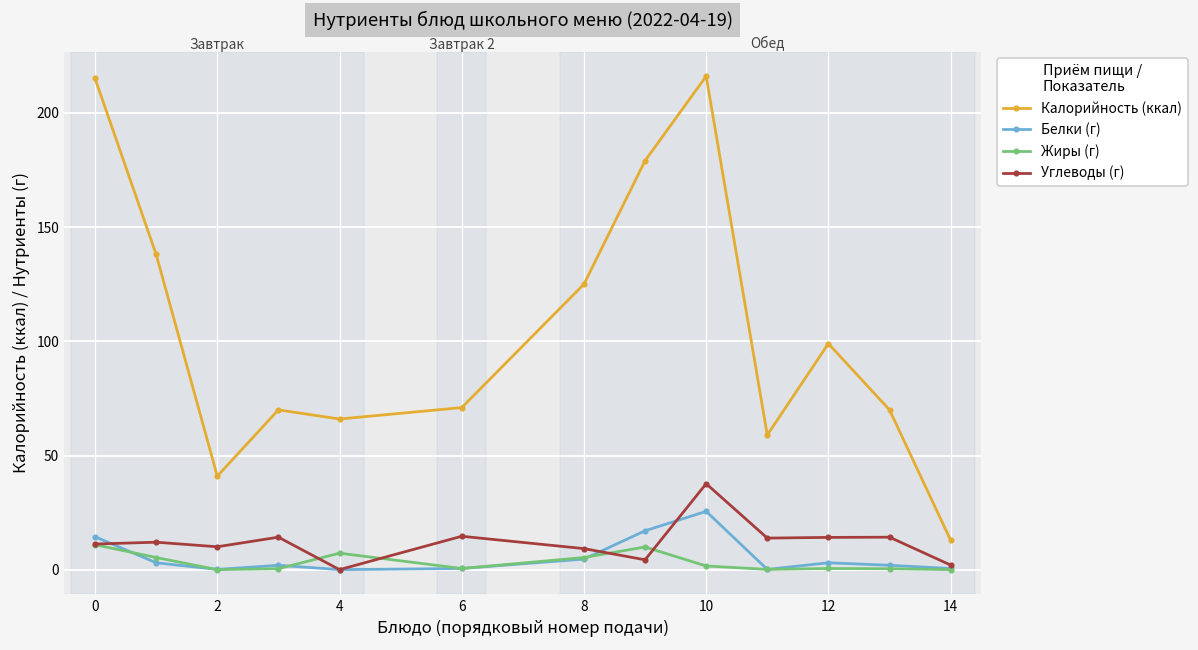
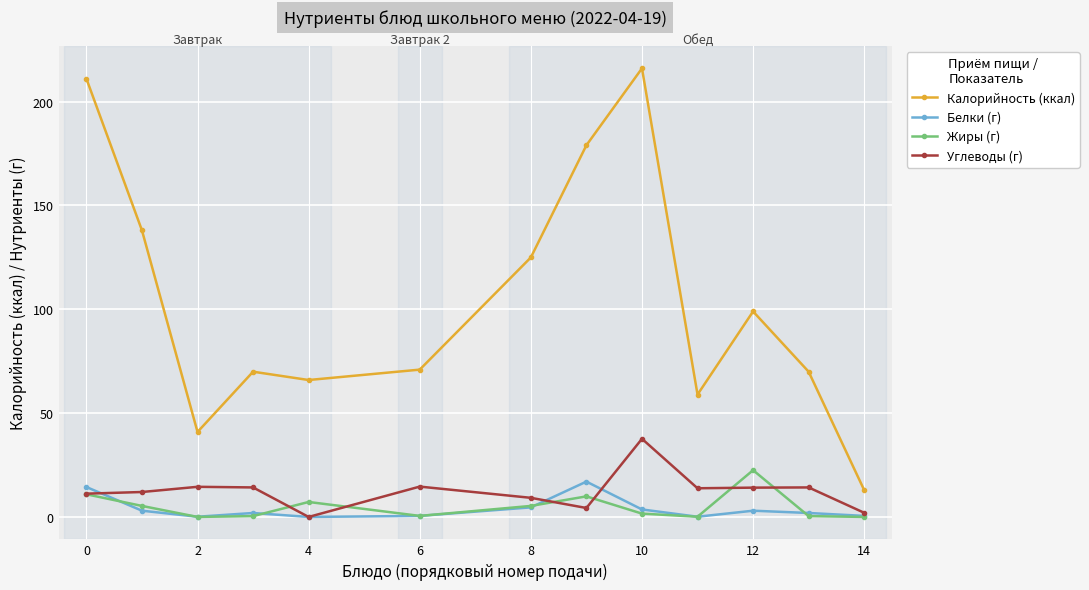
Калорийность (ккал), 0: 215 -> 211
Углеводы (г), 2: 10 -> 15
Белки (г), 10: 26 -> 4
Жиры (г), 12: 1 -> 23
